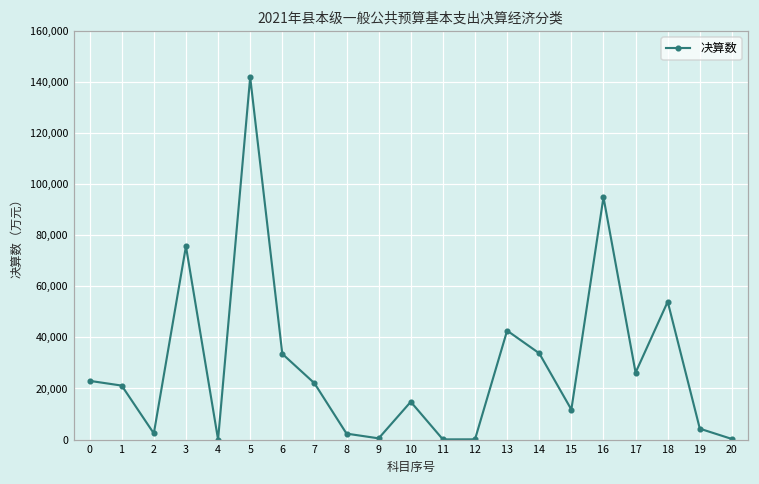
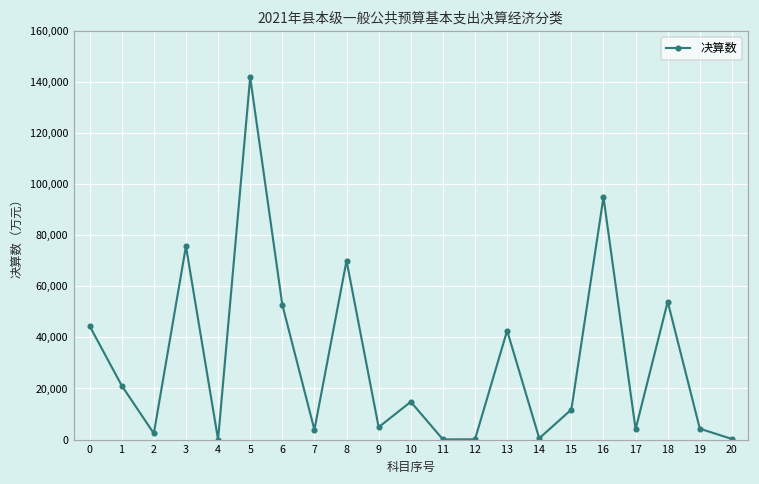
0: 23,000 -> 45,000
6: 34,000 -> 53,000
7: 22,000 -> 4,000
8: 2,000 -> 70,000
9: 0 -> 5,000
14: 34,000 -> 0
17: 26,000 -> 4,000
